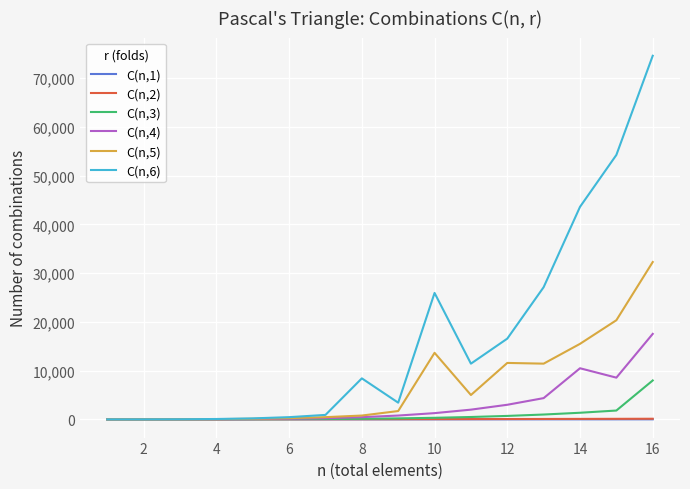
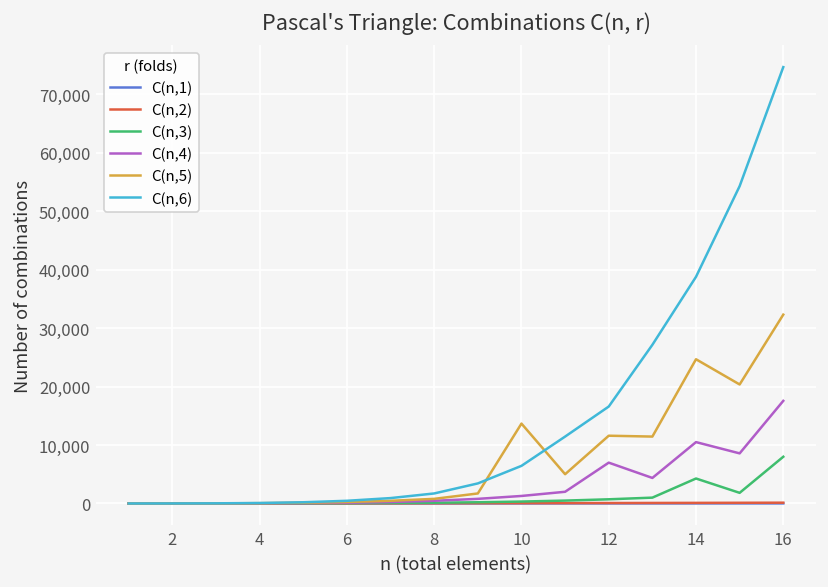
C(n,6), 8: 8,000 -> 2,000
C(n,6), 10: 26,000 -> 6,000
C(n,4), 12: 3,000 -> 7,000
C(n,3), 14: 1,000 -> 4,000
C(n,5), 14: 16,000 -> 25,000
C(n,6), 14: 44,000 -> 39,000
